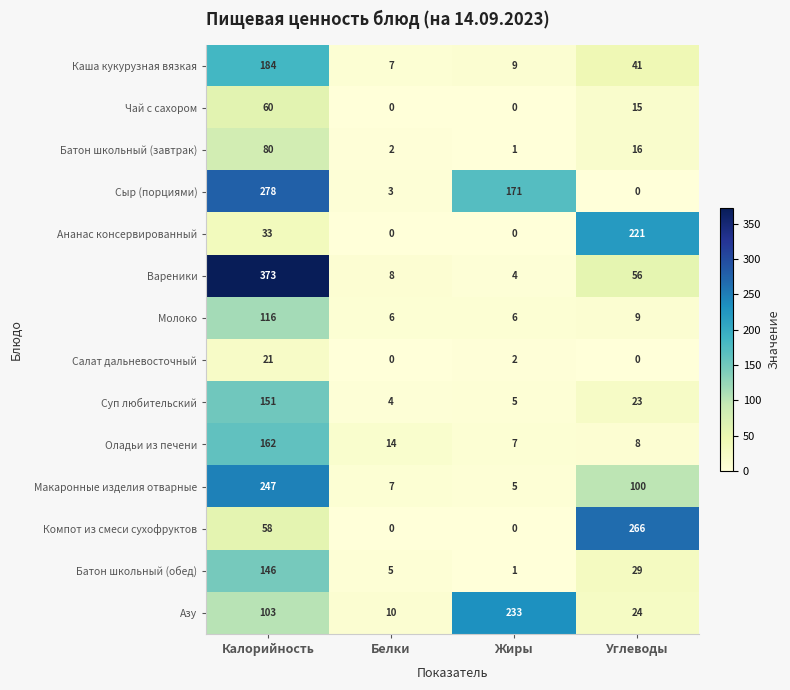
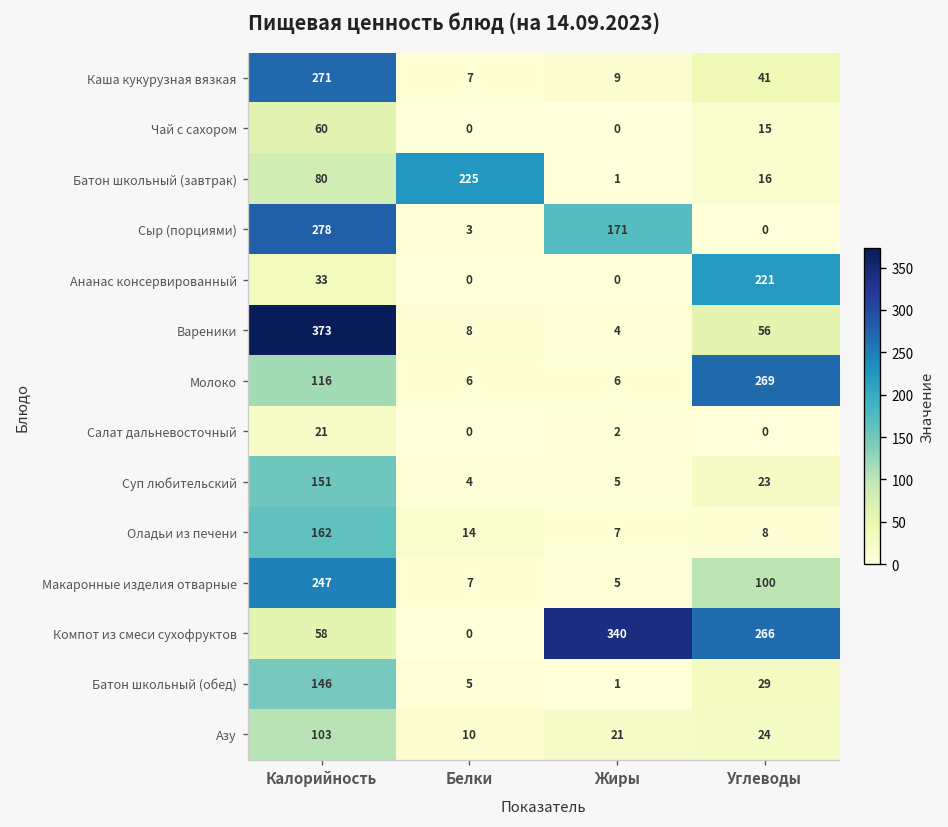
Каша кукурузная вязкая, Калорийность: 184 -> 271
Батон школьный (завтрак), Белки: 2 -> 225
Молоко, Углеводы: 9 -> 269
Компот из смеси сухофруктов, Жиры: 0 -> 340
Азу, Жиры: 233 -> 21
